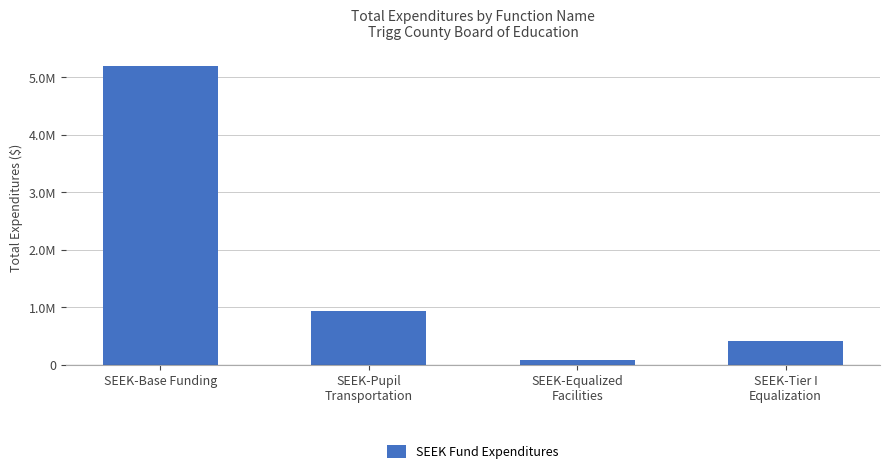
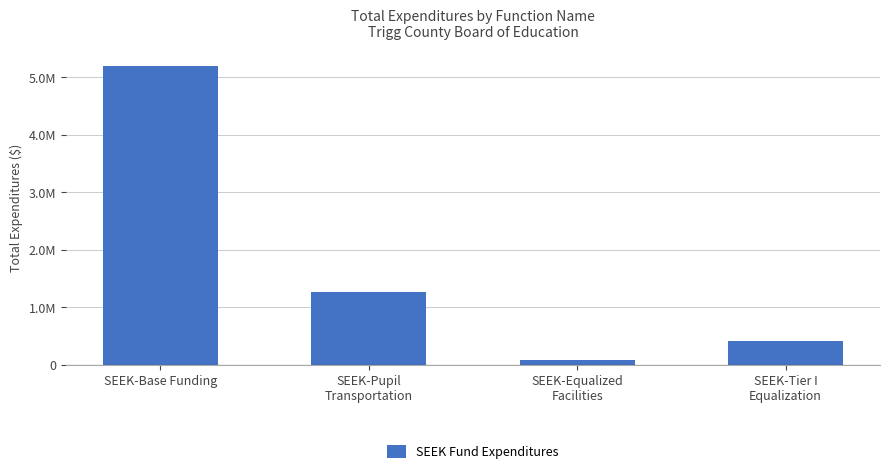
SEEK-Pupil Transportation: 900000 -> 1300000
